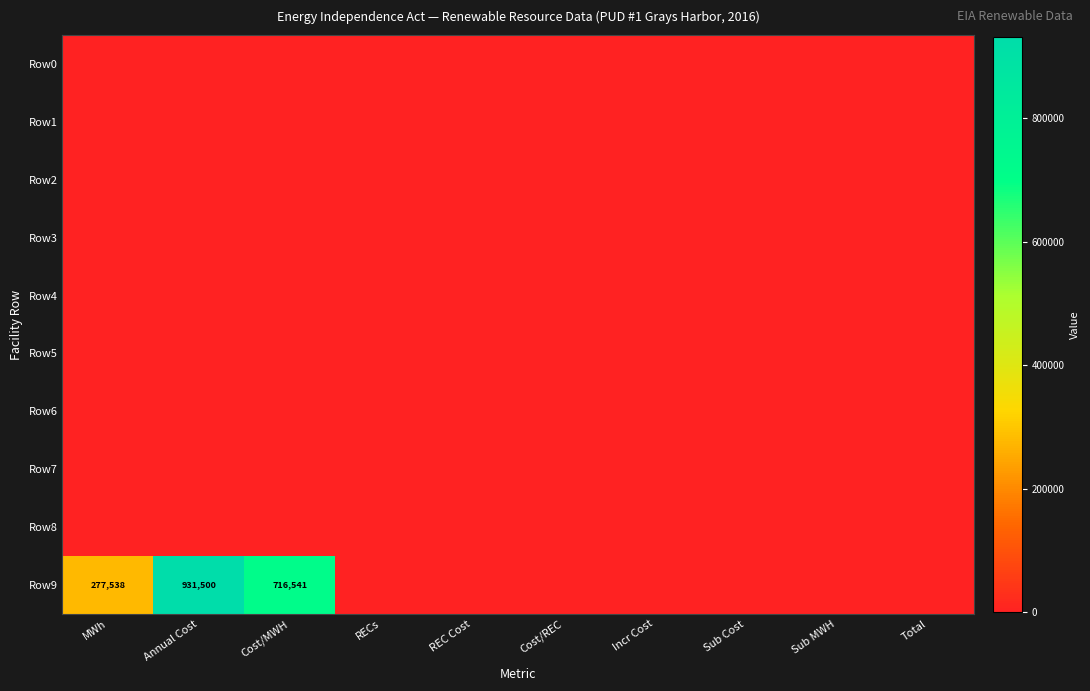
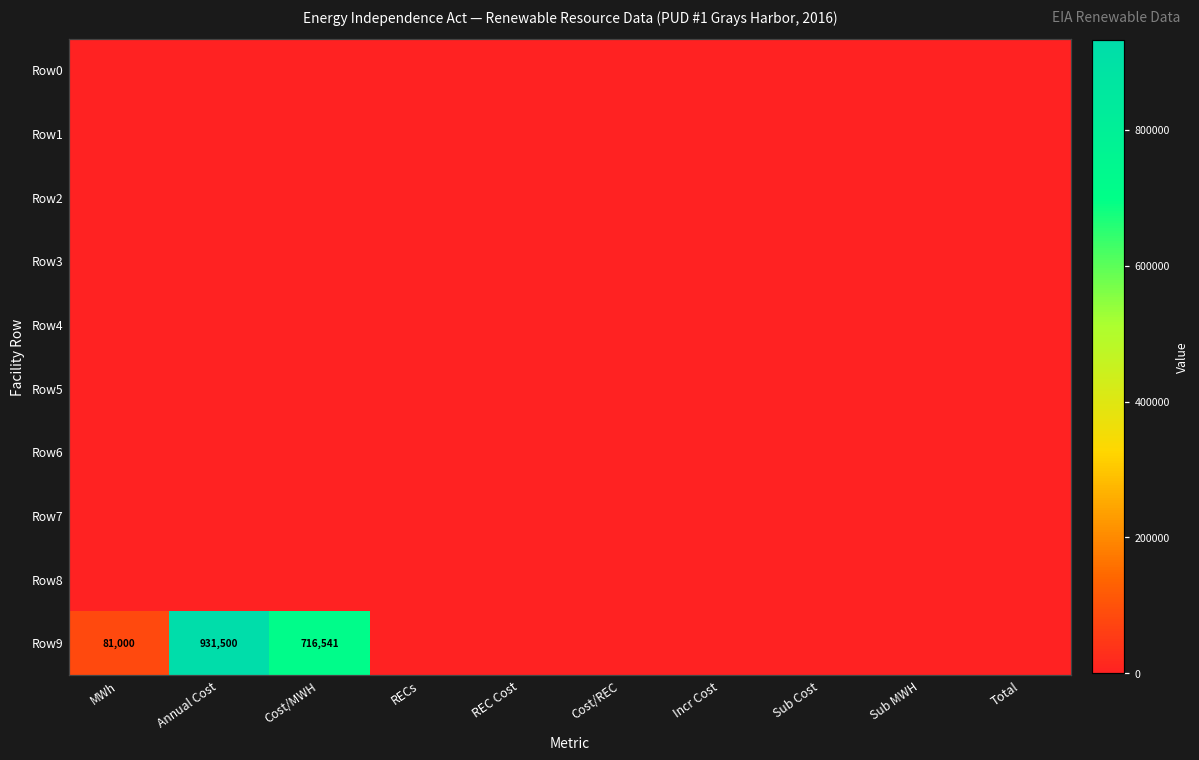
Row9, MWh: 277,538 -> 81,000
